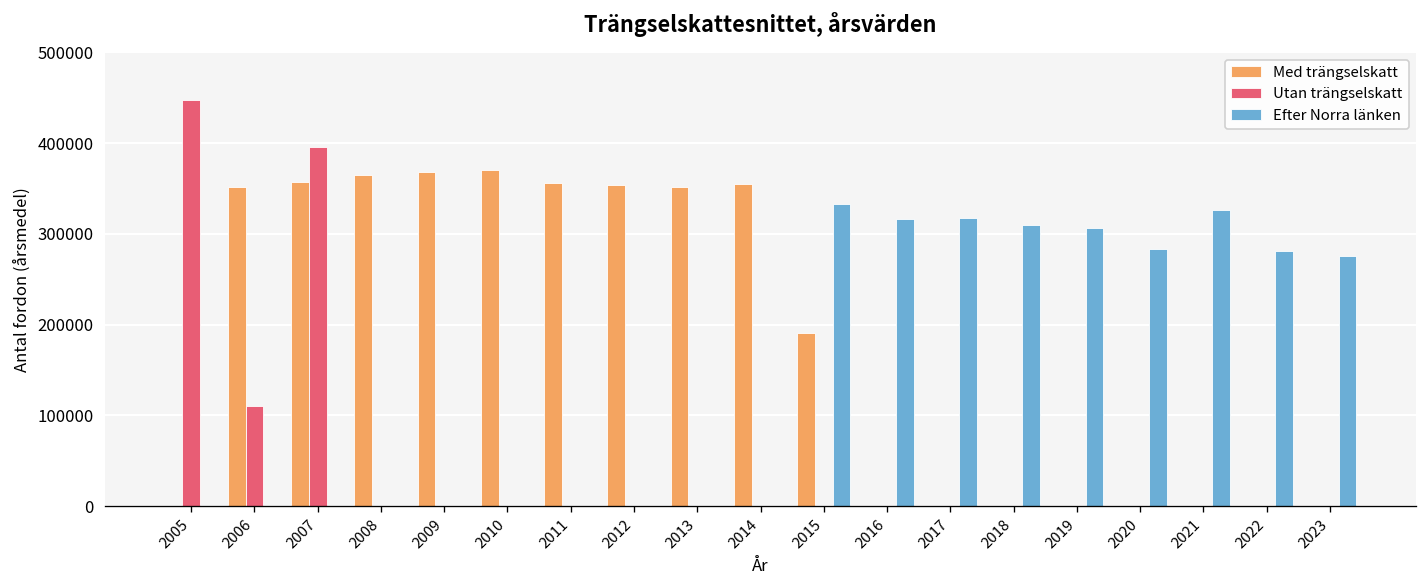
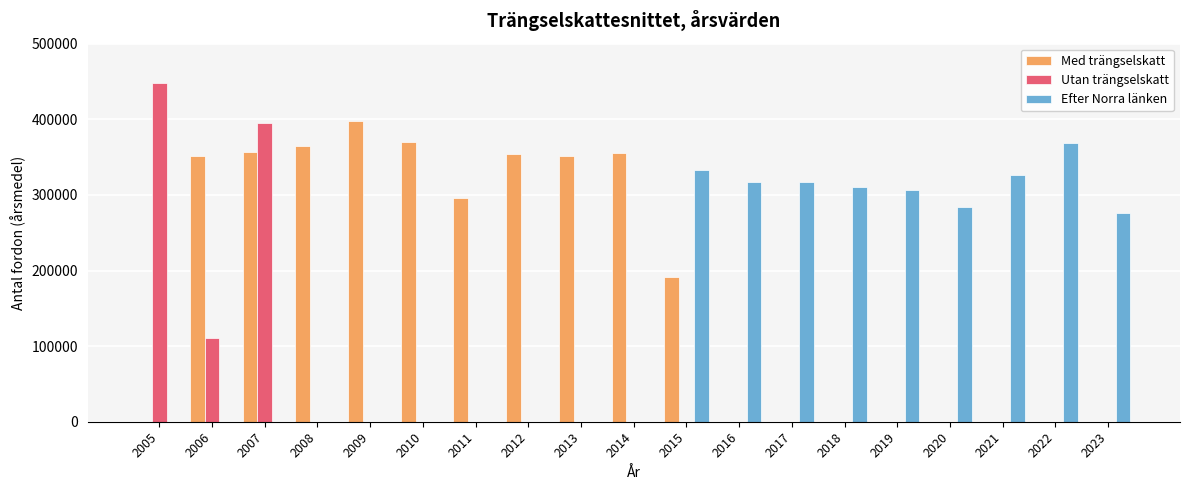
Med trängselskatt, 2009: 370000 -> 400000
Med trängselskatt, 2011: 360000 -> 300000
Efter Norra länken, 2022: 280000 -> 370000
